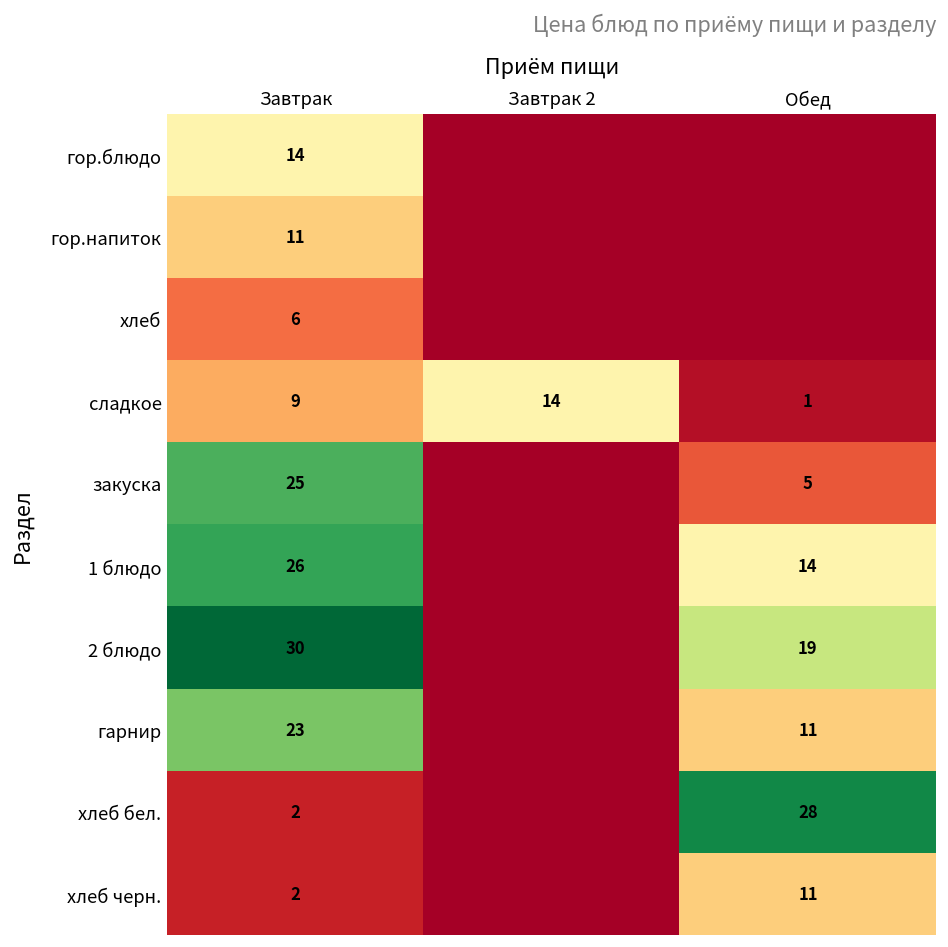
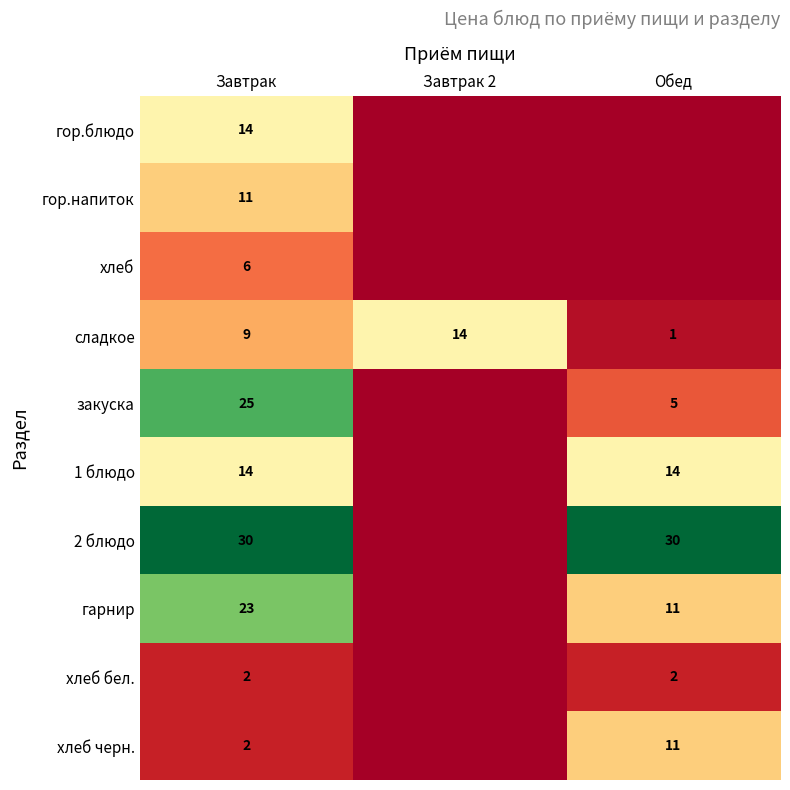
1 блюдо, Завтрак: 26 -> 14
2 блюдо, Обед: 19 -> 30
хлеб бел., Обед: 28 -> 2
